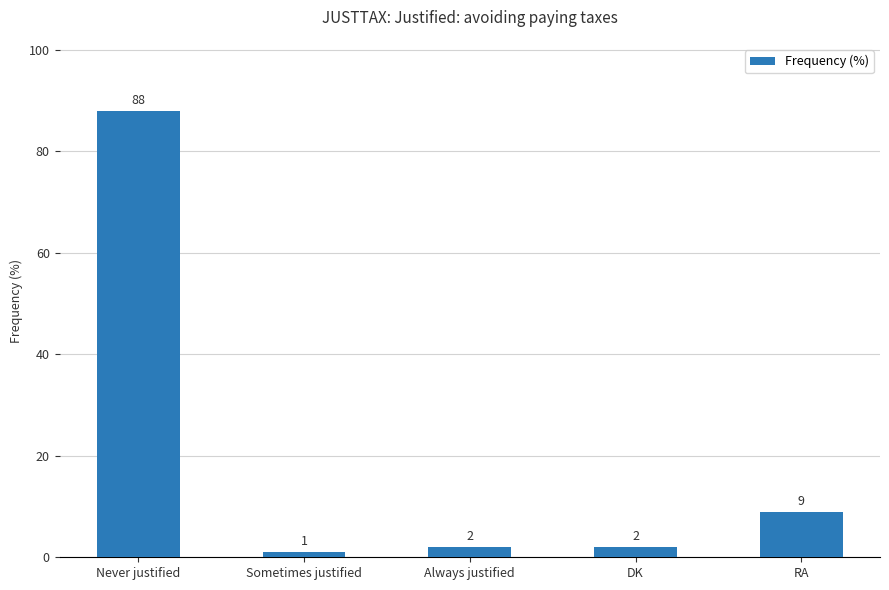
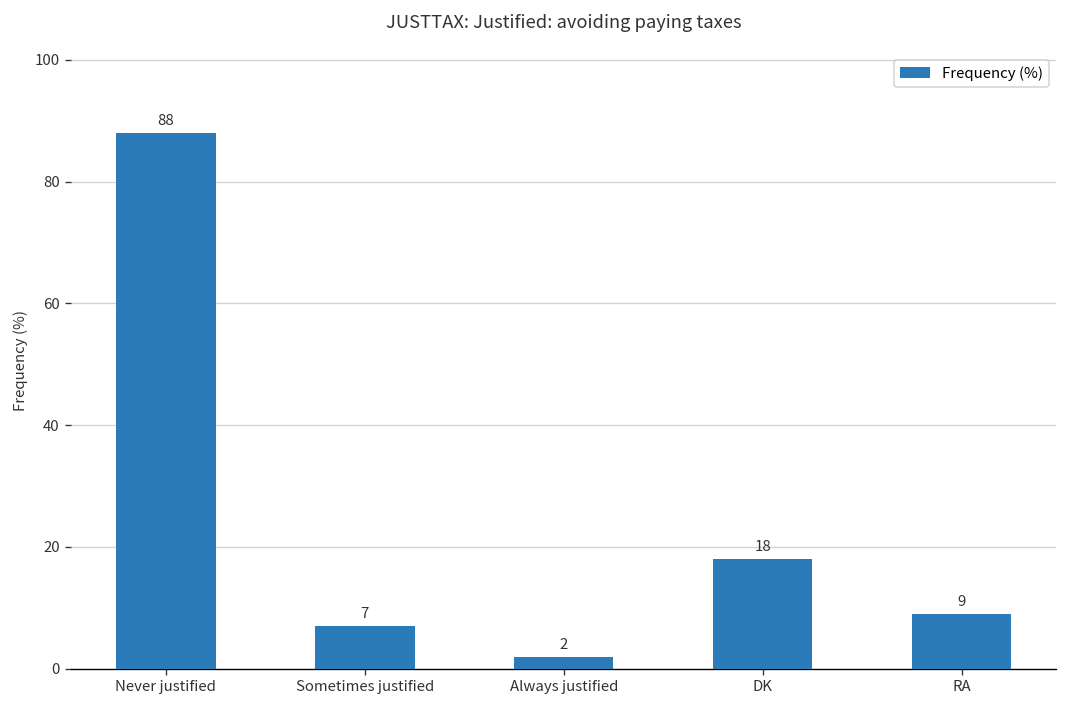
Sometimes justified: 1 -> 7
DK: 2 -> 18
